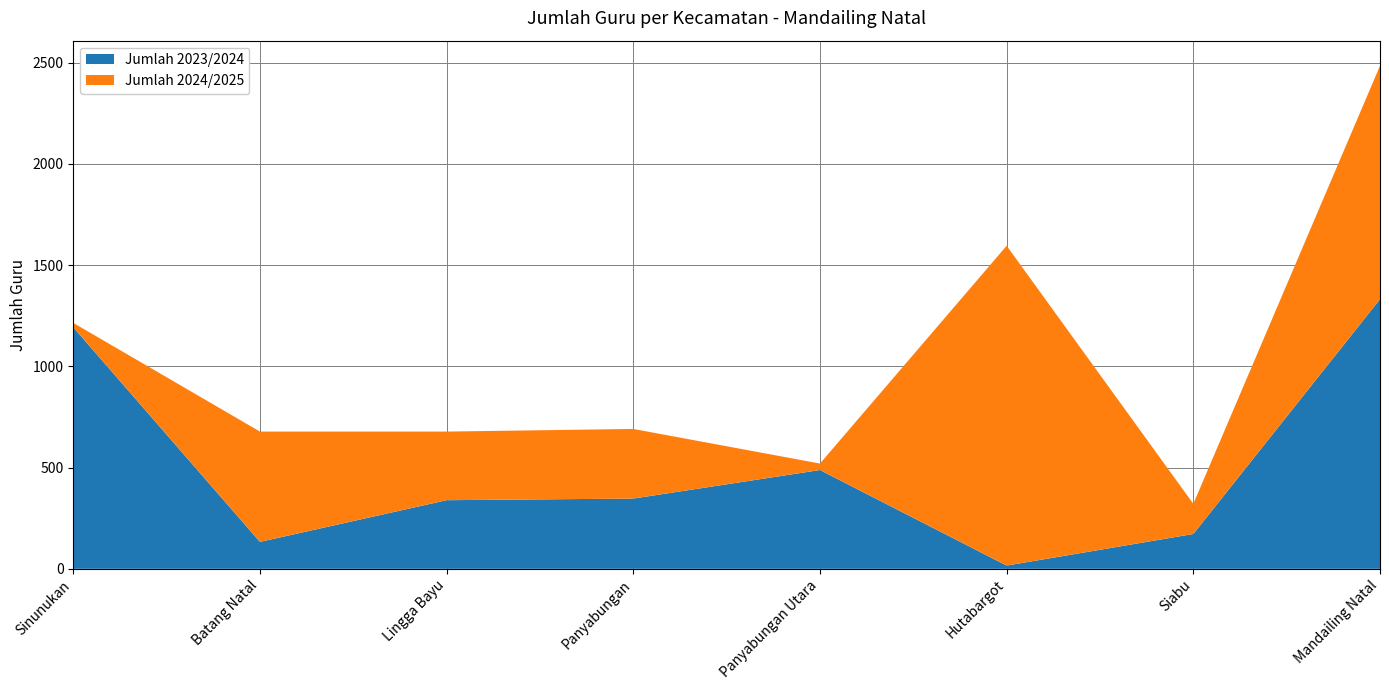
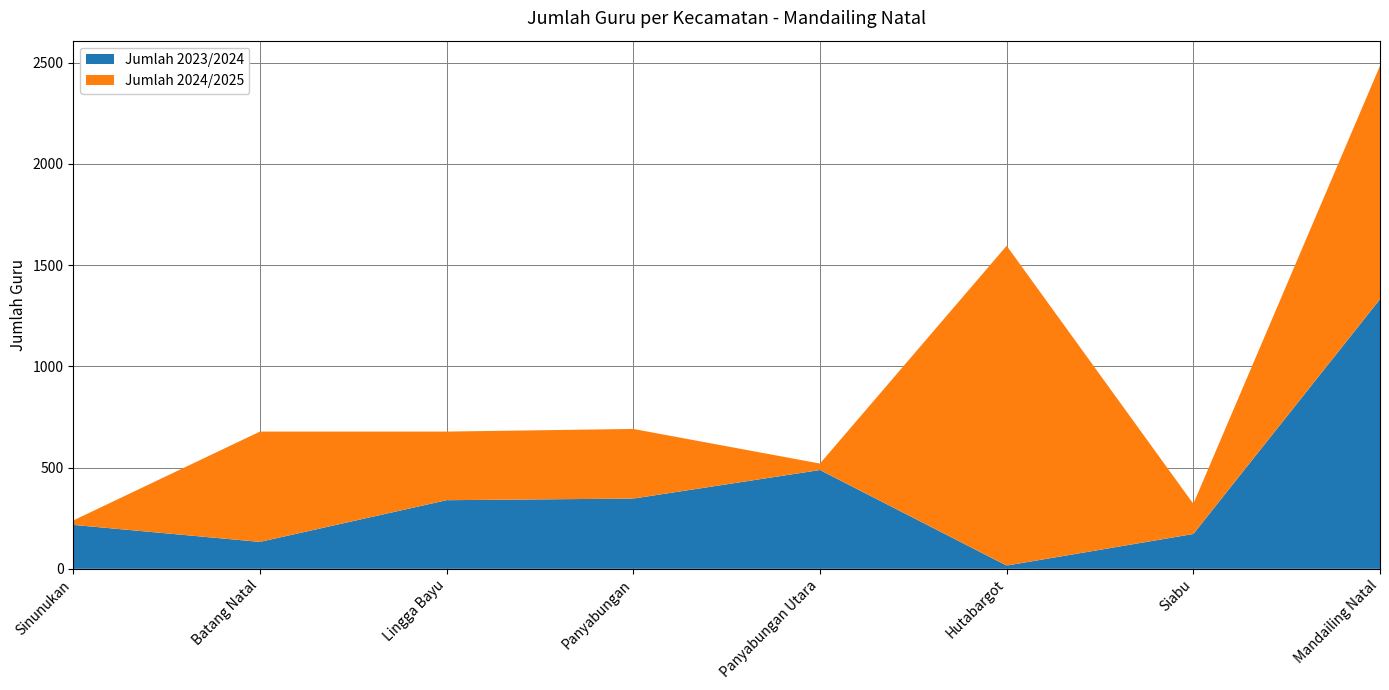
Jumlah 2023/2024, Sinunukan: 1190 -> 220
